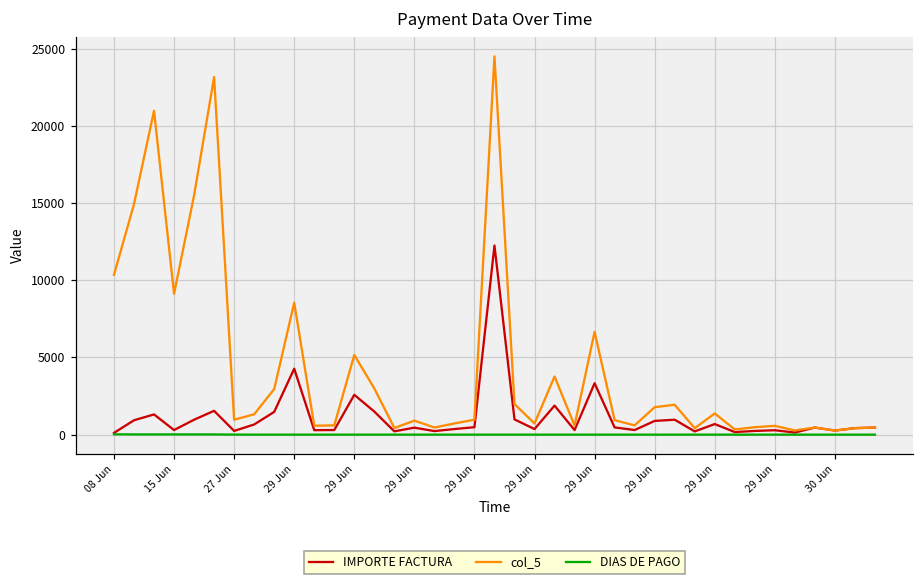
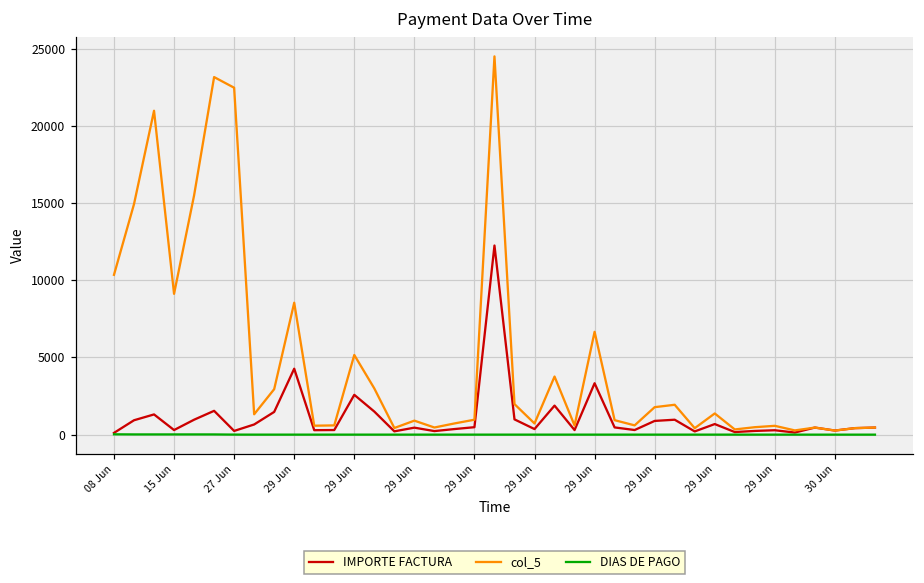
col_5, 27 Jun: 1000 -> 22500
